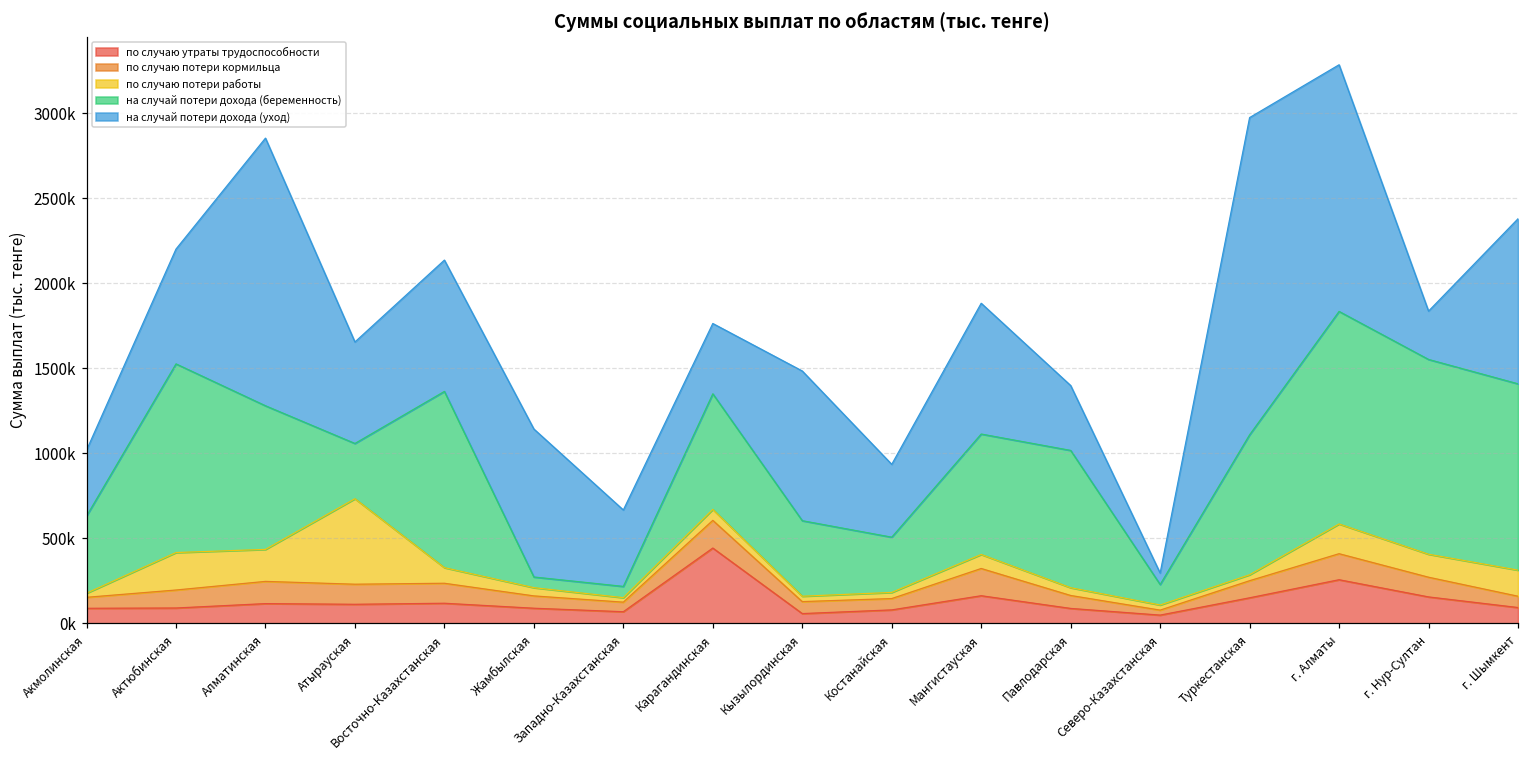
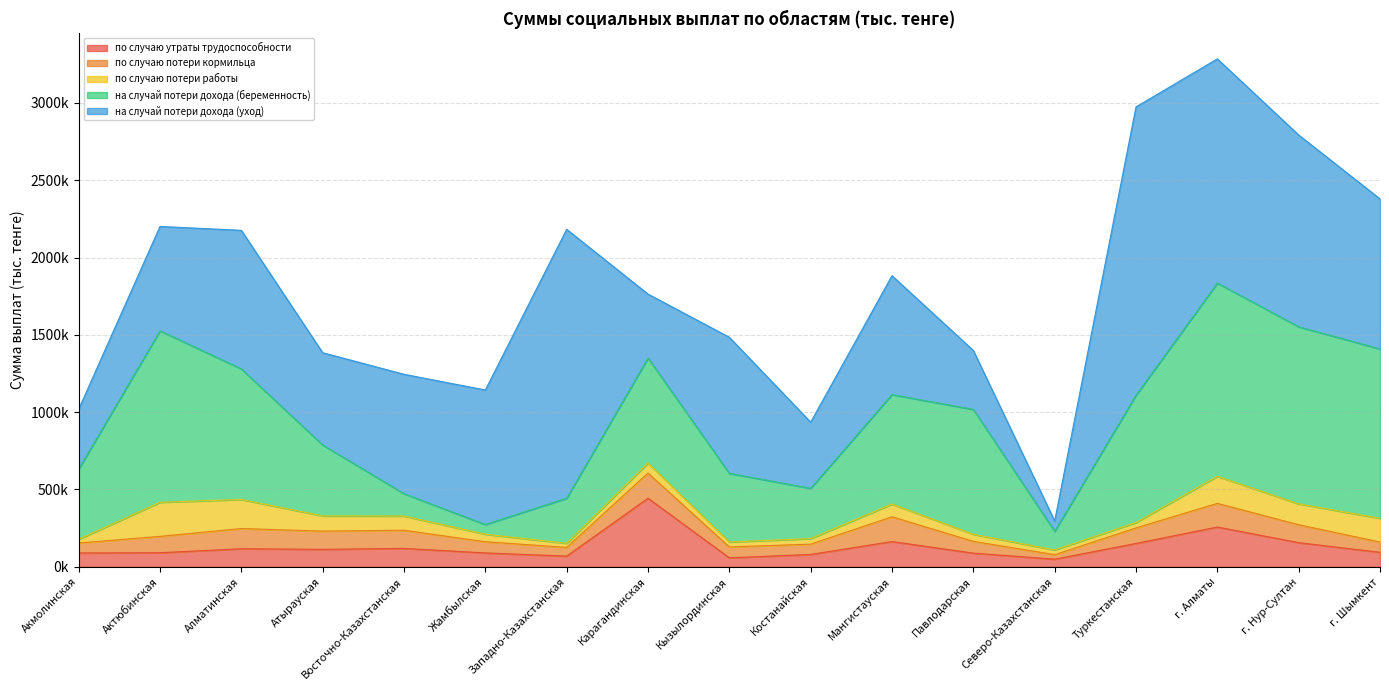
на случай потери дохода (уход), Алматинская: 1570000 -> 900000
по случаю потери работы, Атырауская: 500000 -> 100000
на случай потери дохода (беременность), Атырауская: 320000 -> 460000
на случай потери дохода (беременность), Восточно-Казахстанская: 1040000 -> 140000
на случай потери дохода (беременность), Западно-Казахстанская: 70000 -> 290000
на случай потери дохода (уход), Западно-Казахстанская: 450000 -> 1740000
на случай потери дохода (уход), г. Нур-Султан: 280000 -> 1240000
